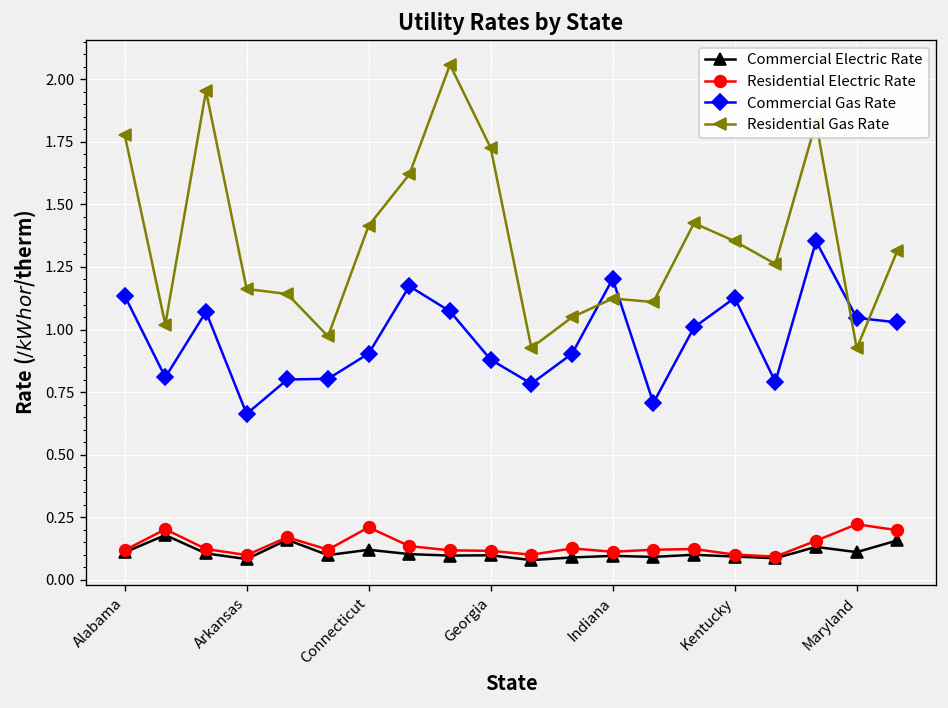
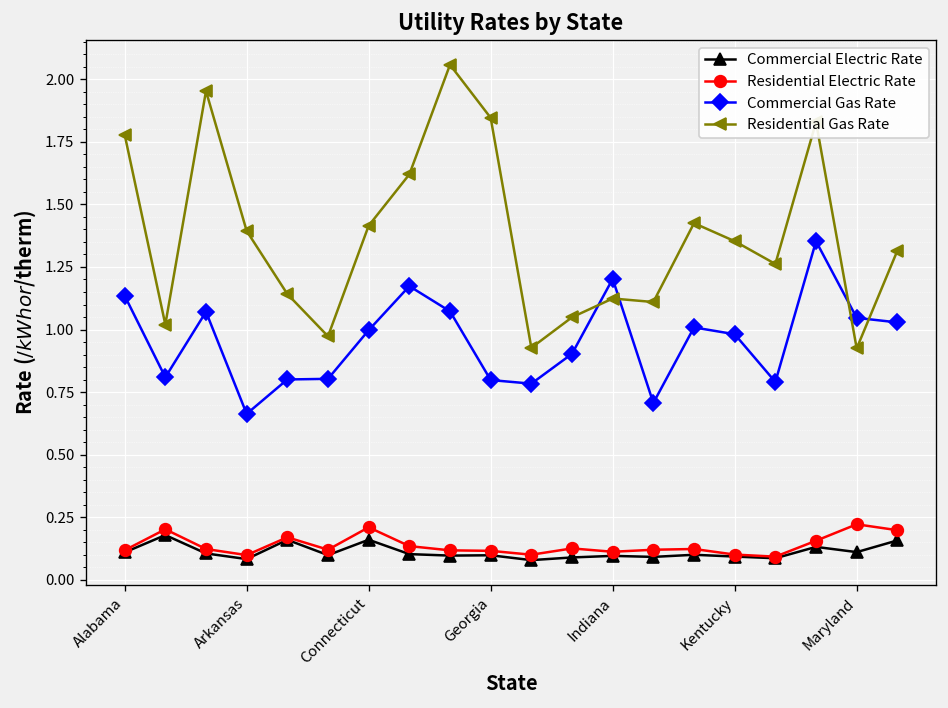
Residential Gas Rate, Arkansas: 1.16 -> 1.39
Commercial Electric Rate, Connecticut: 0.12 -> 0.16
Commercial Gas Rate, Connecticut: 0.90 -> 1.00
Commercial Gas Rate, Georgia: 0.88 -> 0.80
Residential Gas Rate, Georgia: 1.73 -> 1.85
Commercial Gas Rate, Kentucky: 1.13 -> 0.98
